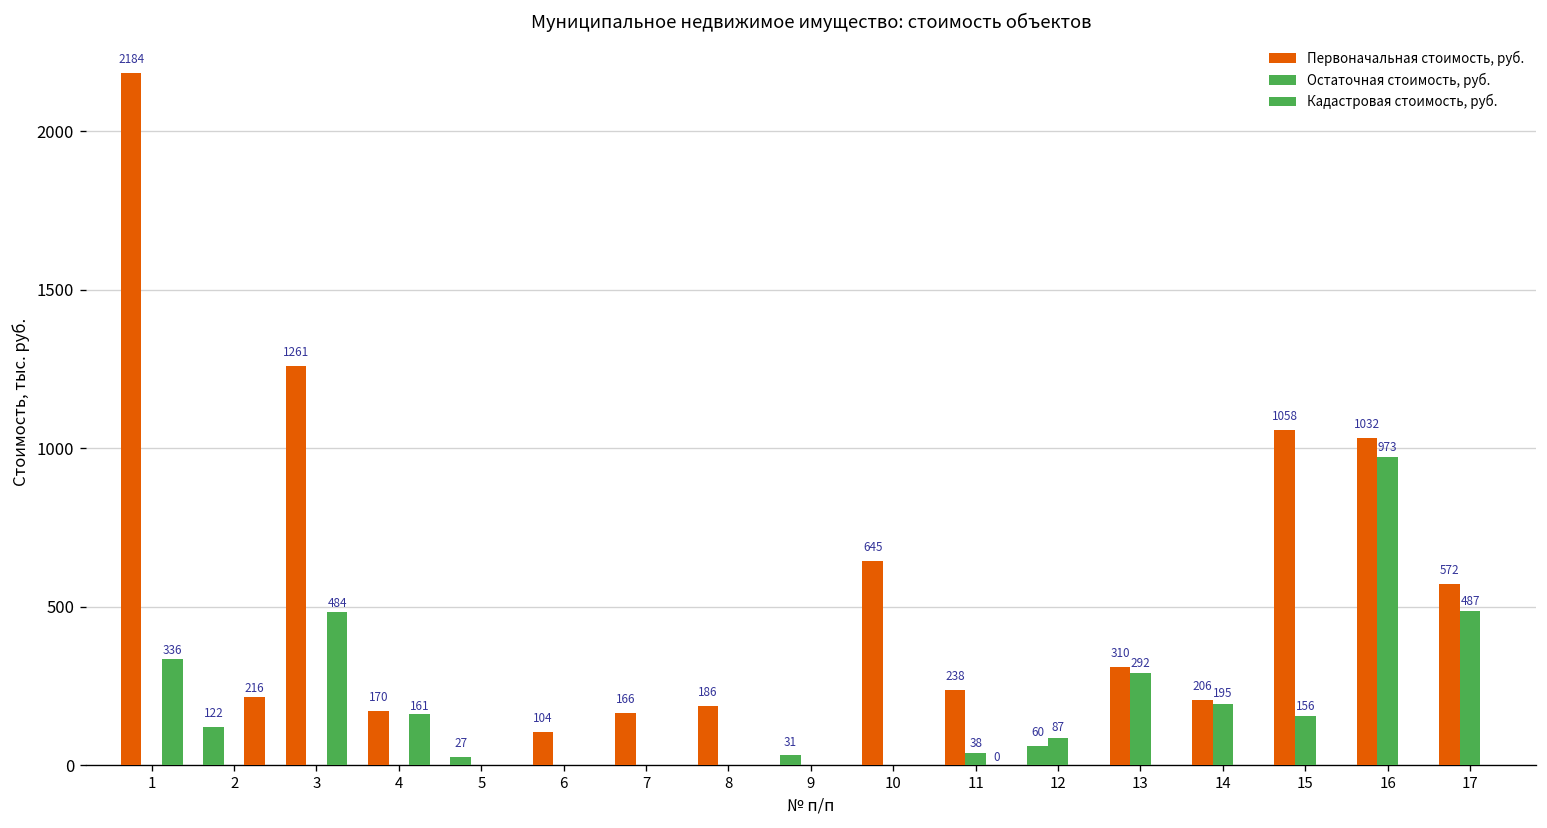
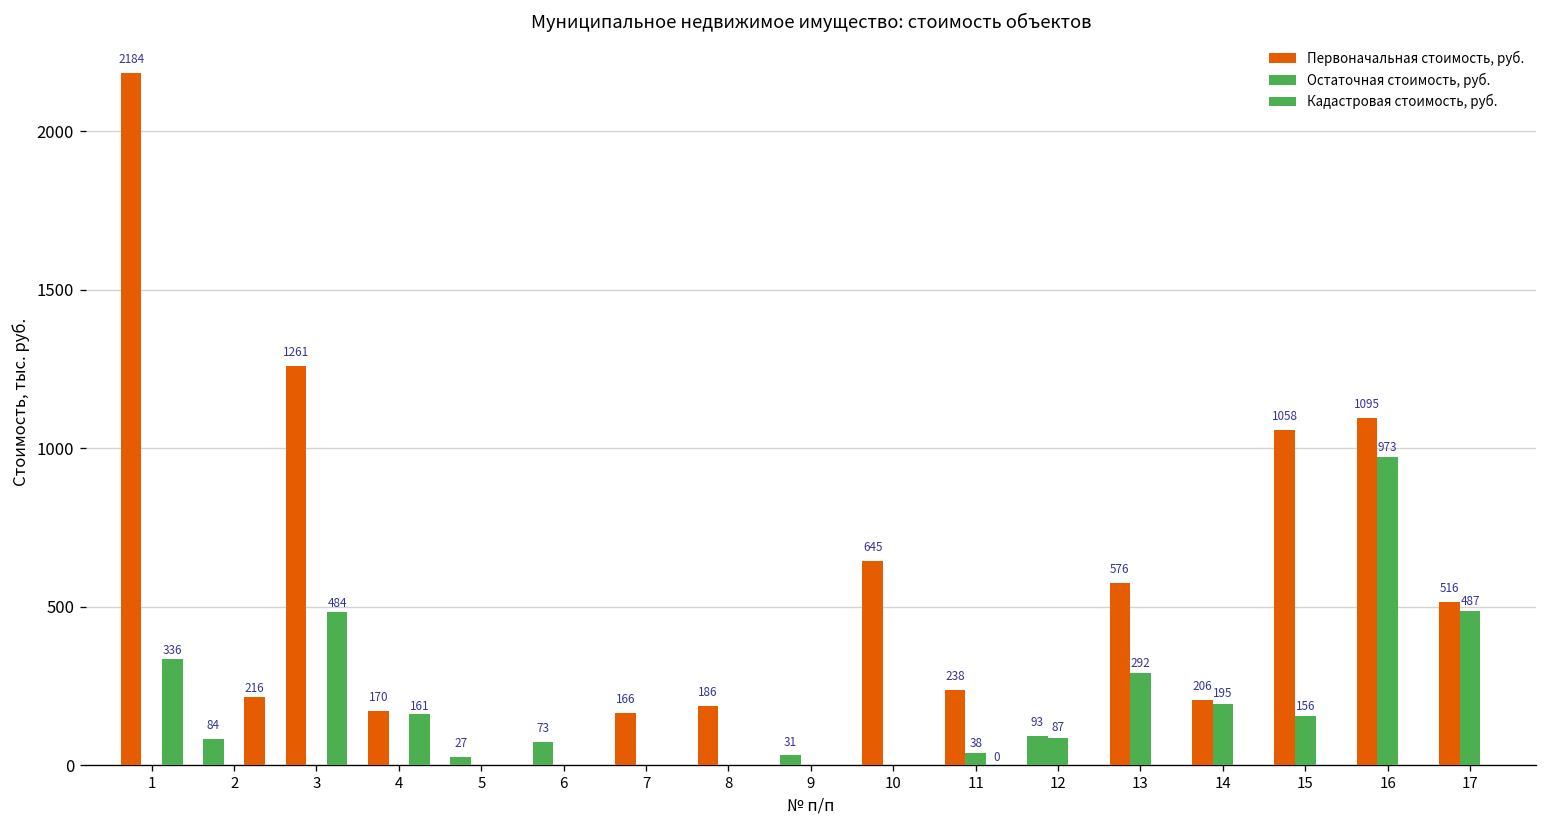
Первоначальная стоимость, руб., 2: 122 -> 84
Первоначальная стоимость, руб., 6: 104 -> 73
Первоначальная стоимость, руб., 12: 60 -> 93
Первоначальная стоимость, руб., 13: 310 -> 576
Первоначальная стоимость, руб., 16: 1032 -> 1095
Первоначальная стоимость, руб., 17: 572 -> 516
